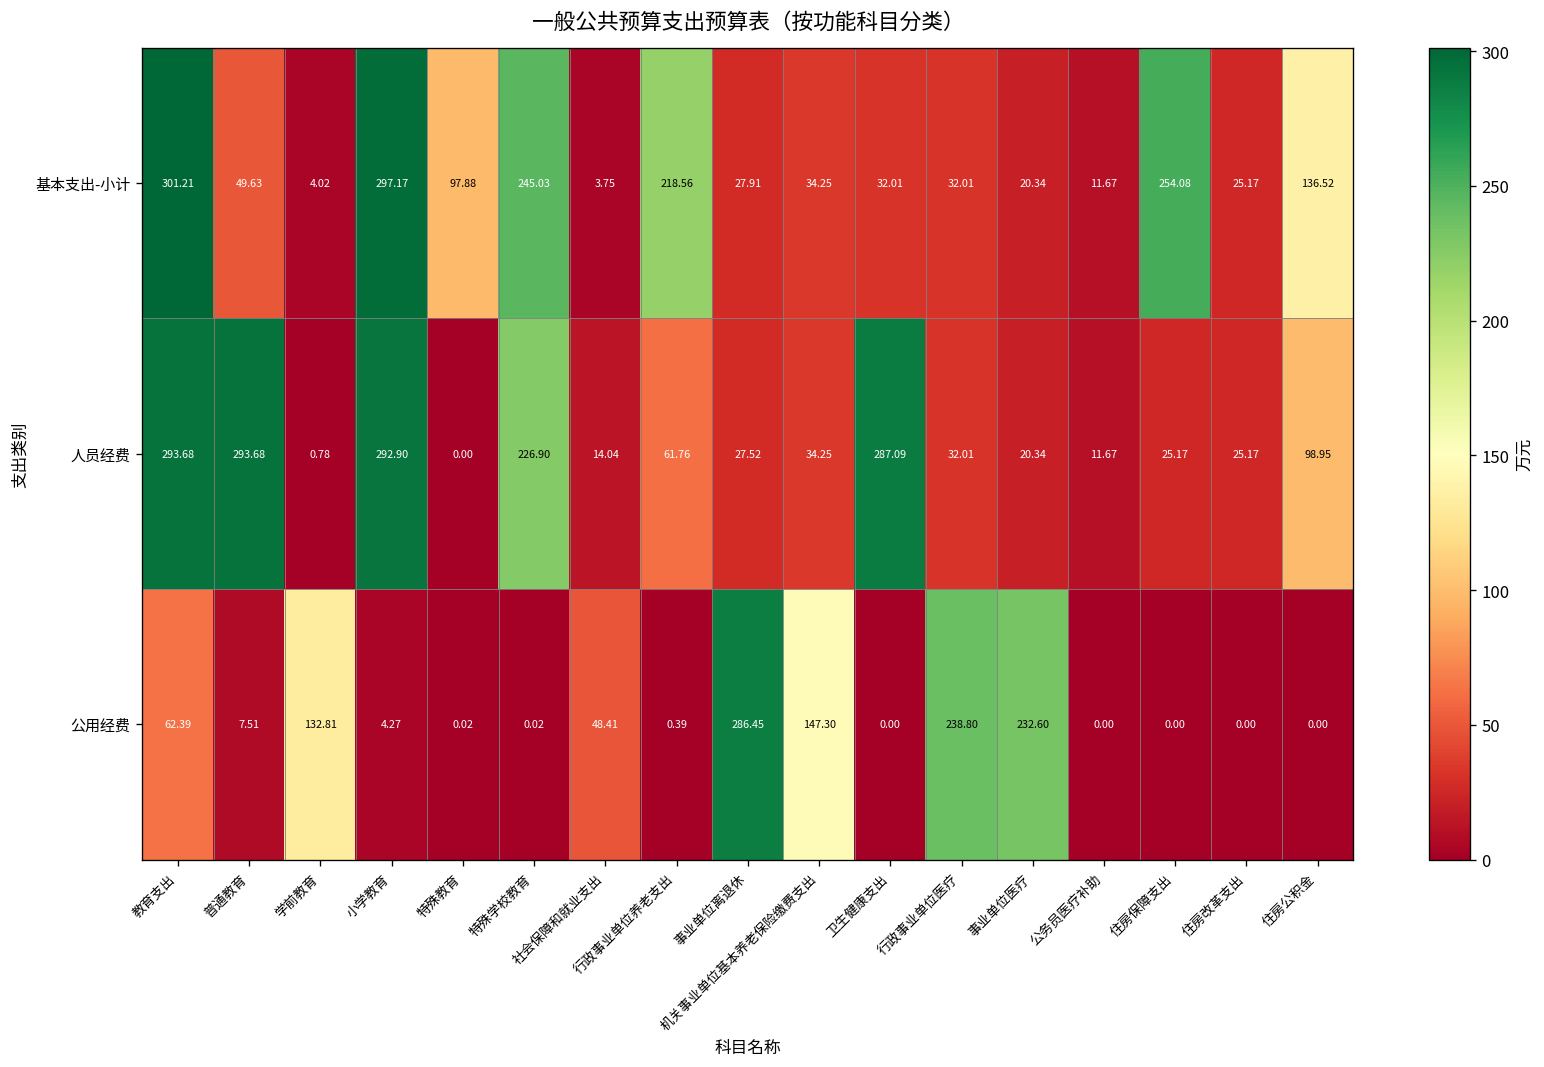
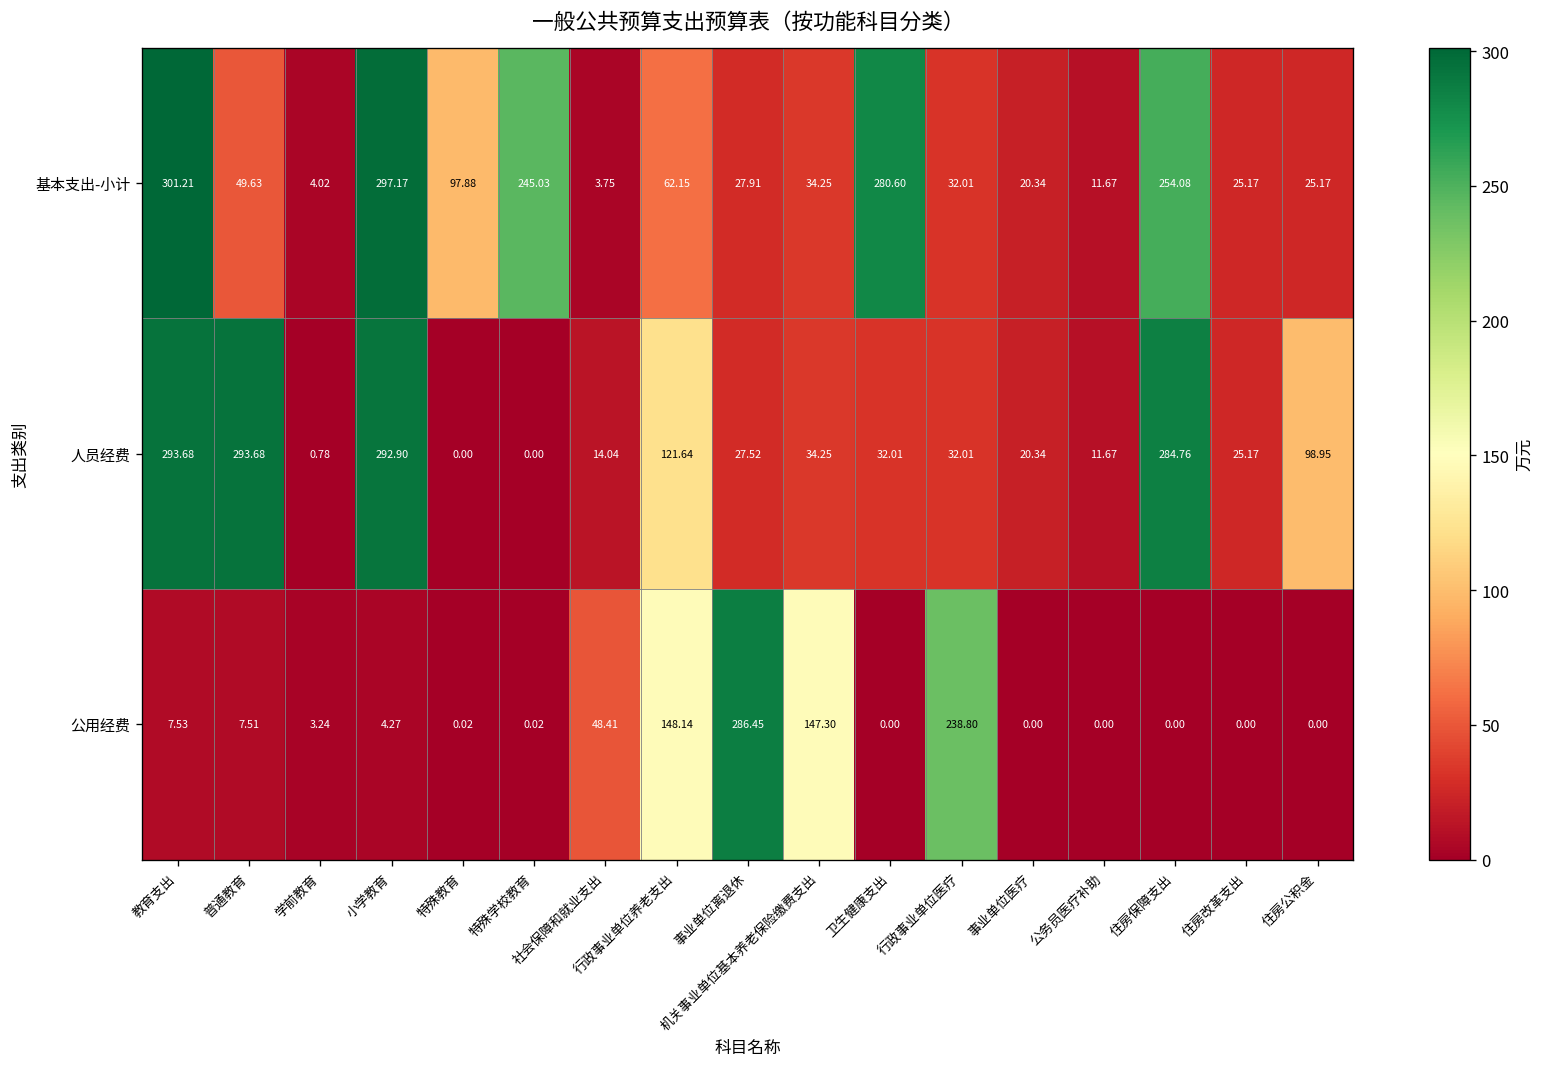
基本支出-小计, 行政事业单位养老支出: 218.56 -> 62.15
基本支出-小计, 卫生健康支出: 32.01 -> 280.60
基本支出-小计, 住房公积金: 136.52 -> 25.17
人员经费, 特殊学校教育: 226.90 -> 0.00
人员经费, 行政事业单位养老支出: 61.76 -> 121.64
人员经费, 卫生健康支出: 287.09 -> 32.01
人员经费, 住房保障支出: 25.17 -> 284.76
公用经费, 教育支出: 62.39 -> 7.53
公用经费, 学前教育: 132.81 -> 3.24
公用经费, 行政事业单位养老支出: 0.39 -> 148.14
公用经费, 事业单位医疗: 232.60 -> 0.00
